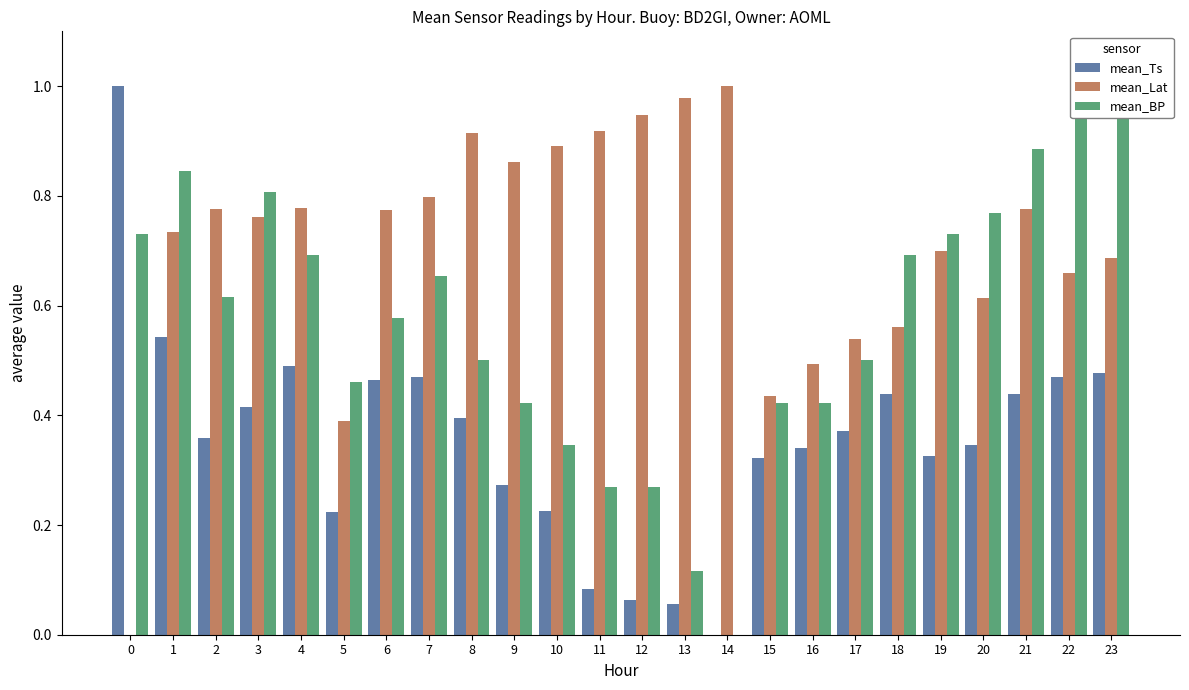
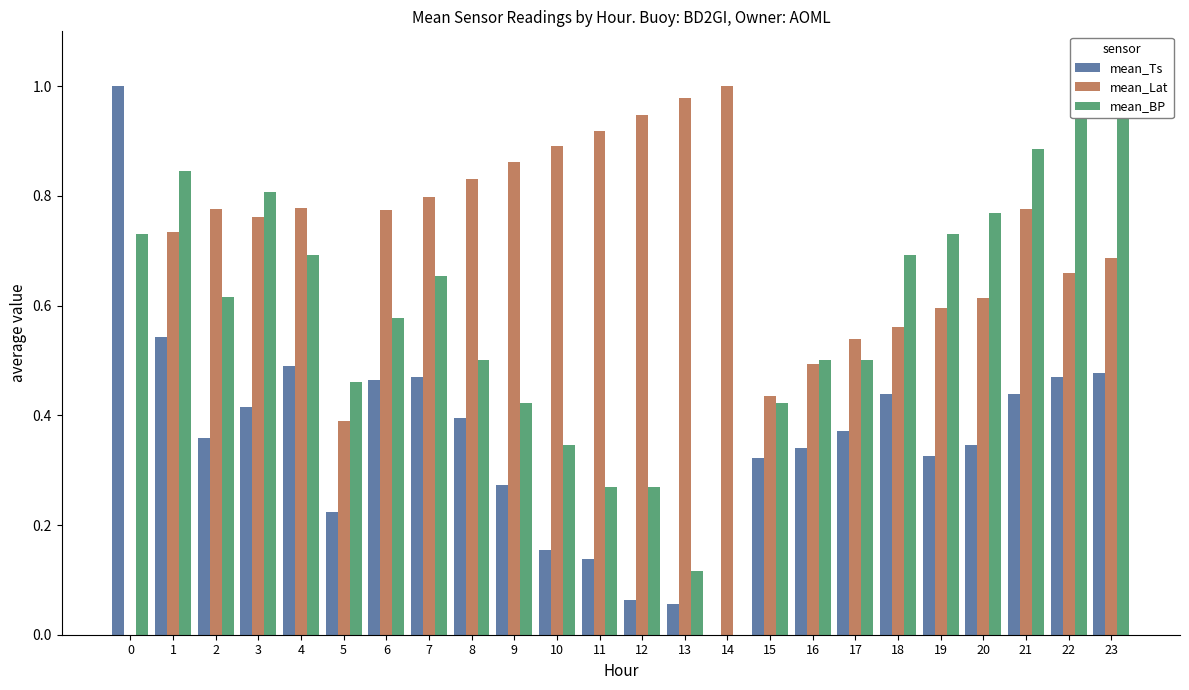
mean_Lat, 8: 0.92 -> 0.83
mean_Ts, 10: 0.23 -> 0.16
mean_Ts, 11: 0.08 -> 0.14
mean_BP, 16: 0.42 -> 0.50
mean_Lat, 19: 0.70 -> 0.60
